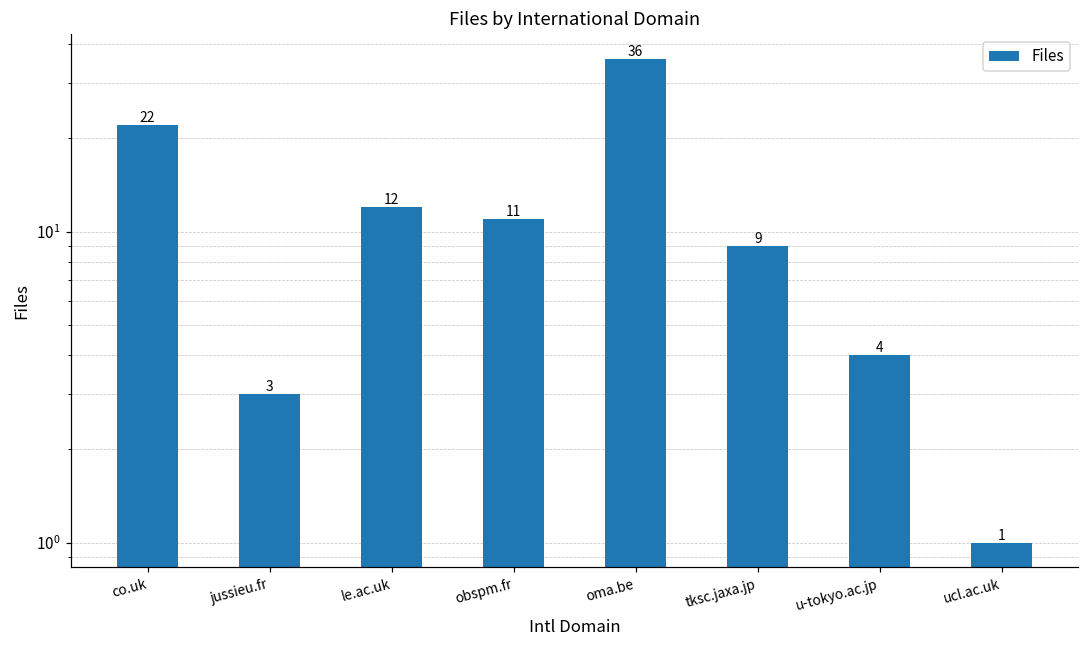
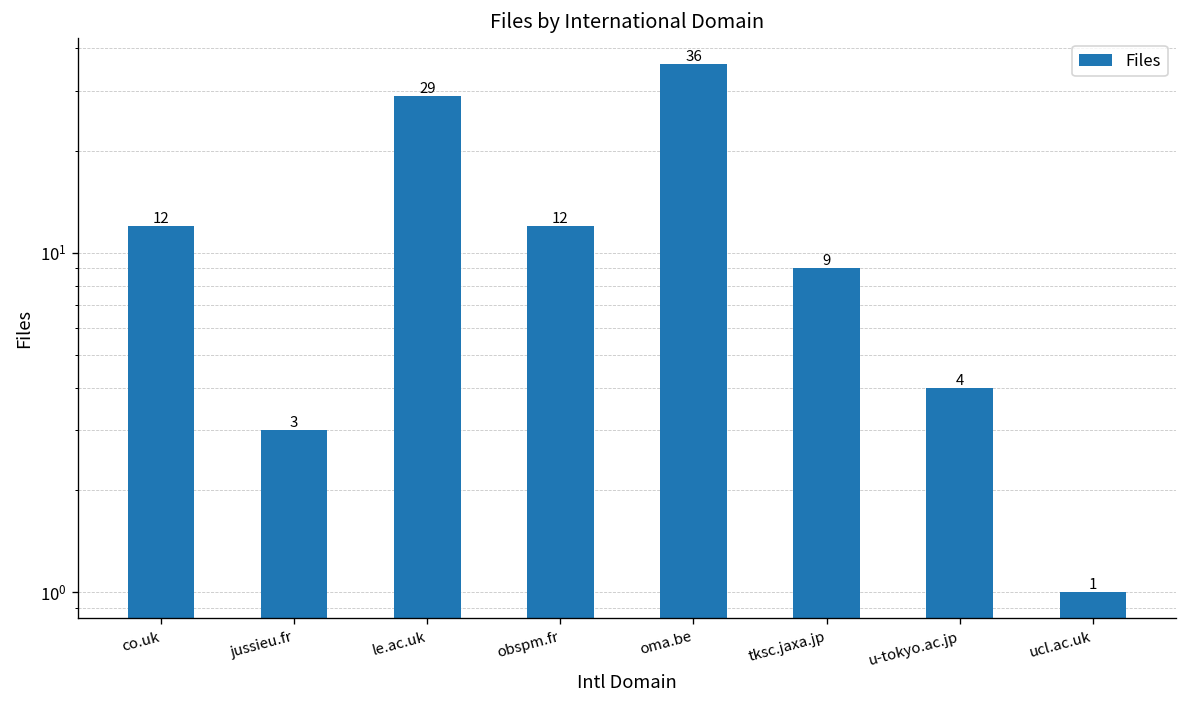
co.uk: 22 -> 12
le.ac.uk: 12 -> 29
obspm.fr: 11 -> 12
